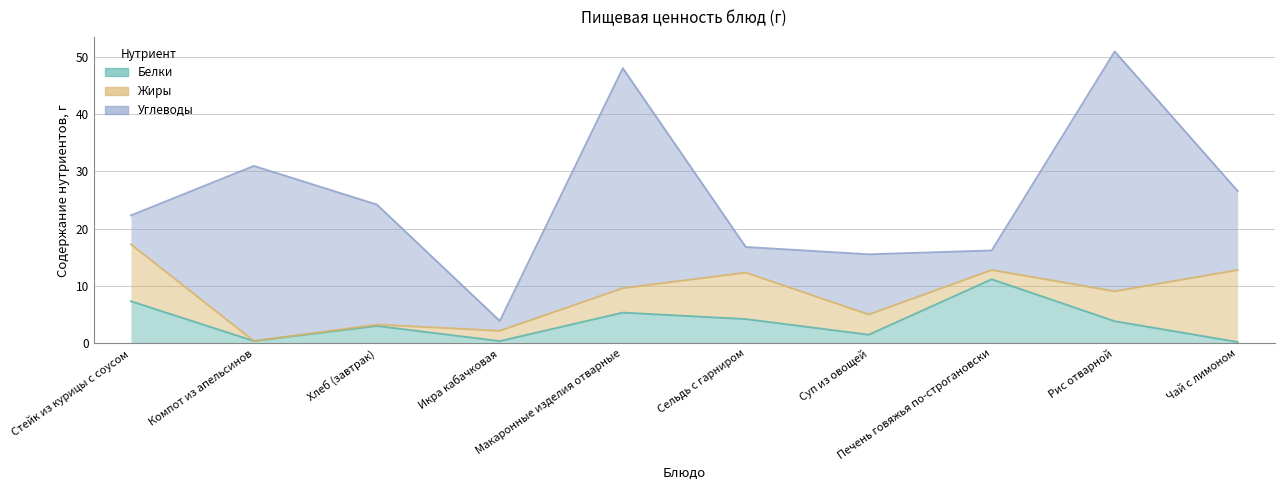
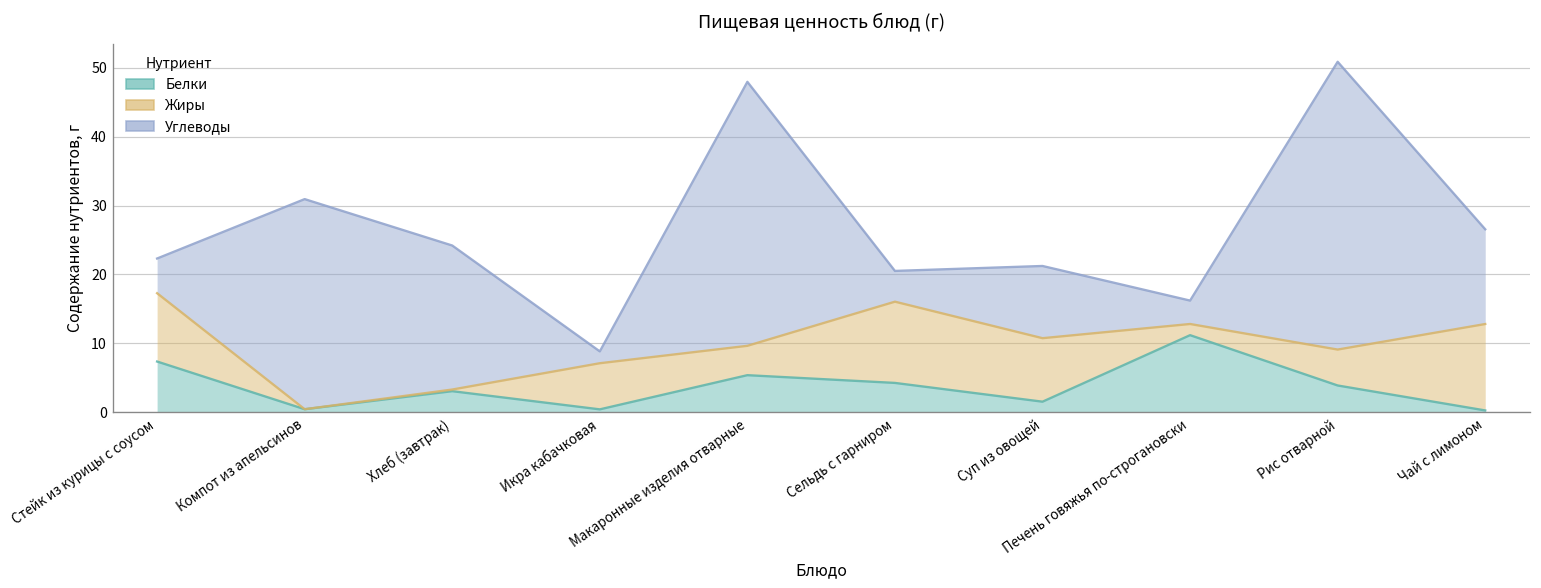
Жиры, Икра кабачковая: 2 -> 7
Жиры, Сельдь с гарниром: 8 -> 12
Жиры, Суп из овощей: 4 -> 9
